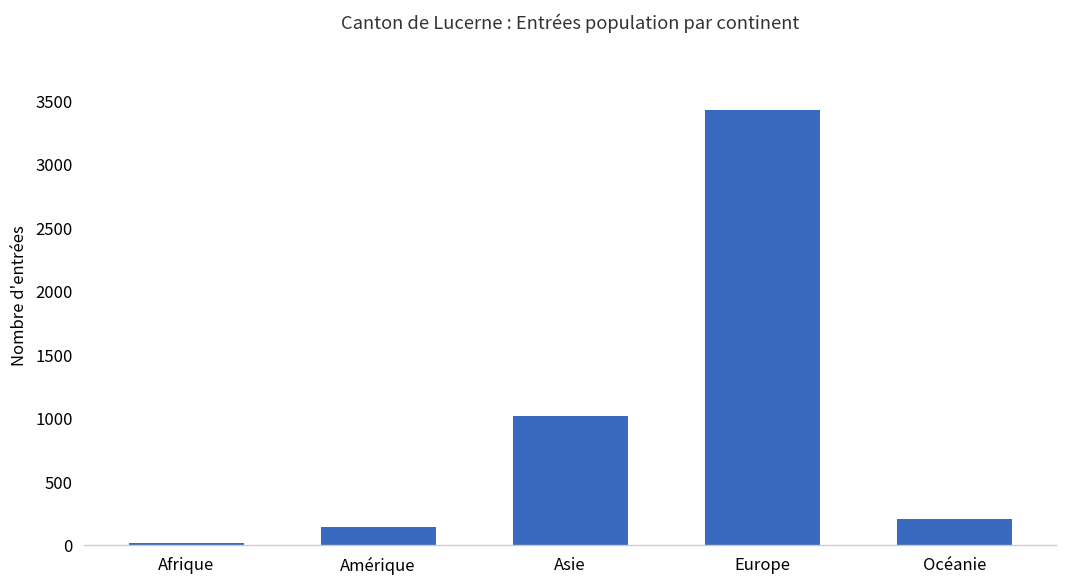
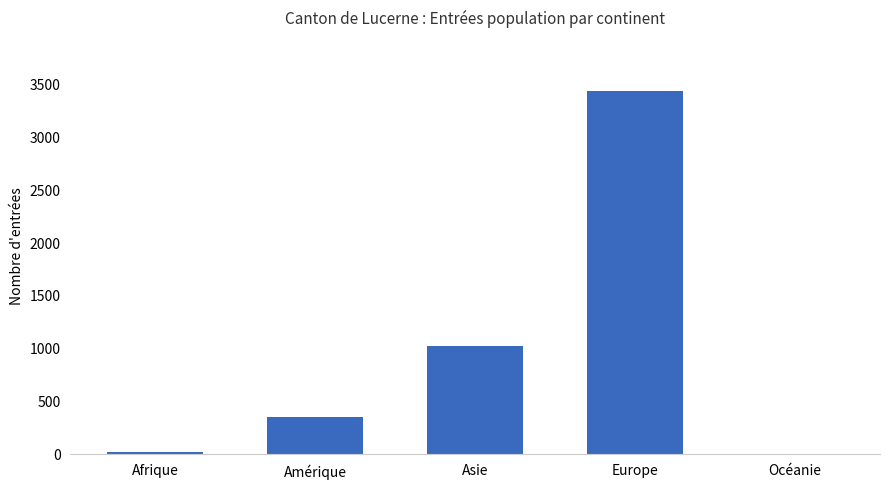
Amérique: 140 -> 340
Océanie: 200 -> 0
